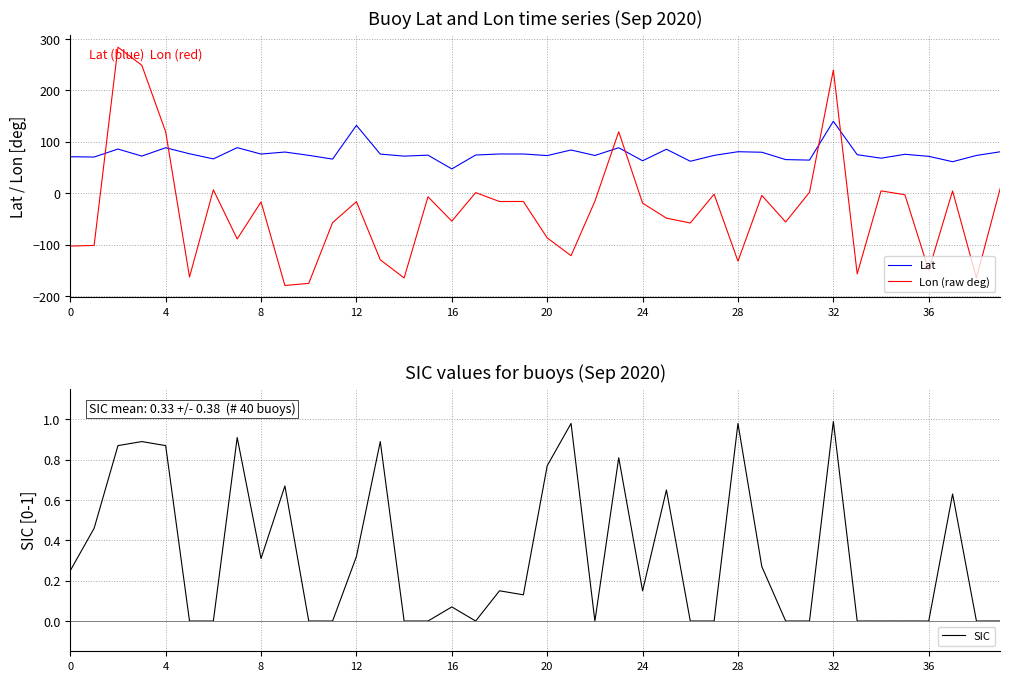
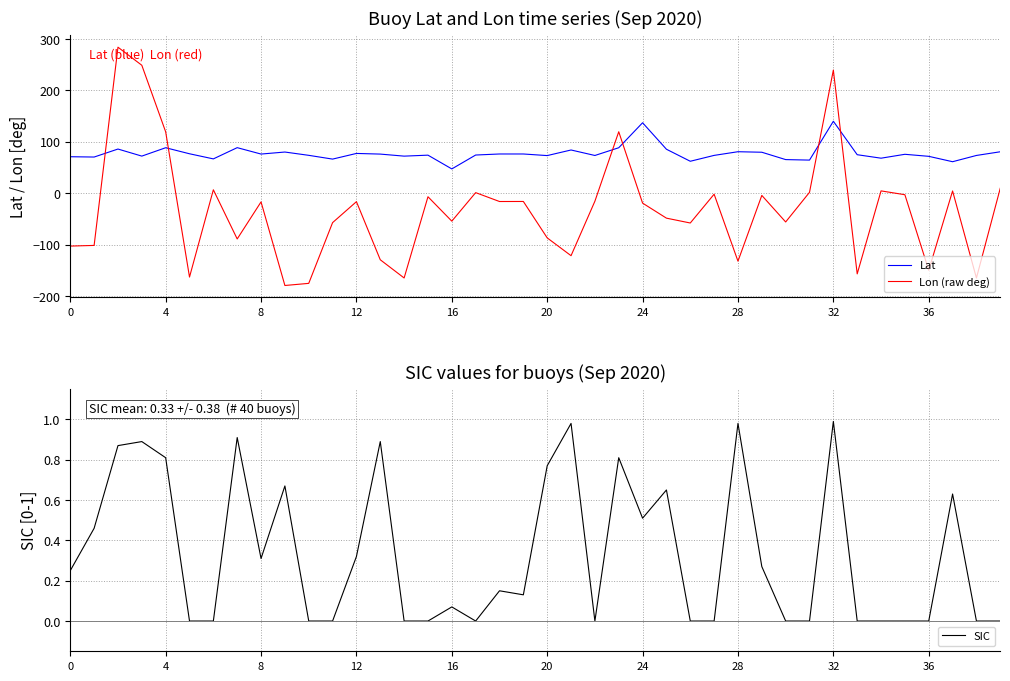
Buoy Lat and Lon time series (Sep 2020), Lat, 12: 130 -> 80
Buoy Lat and Lon time series (Sep 2020), Lat, 24: 60 -> 140
SIC values for buoys (Sep 2020), 4: 0.87 -> 0.81
SIC values for buoys (Sep 2020), 24: 0.15 -> 0.51
